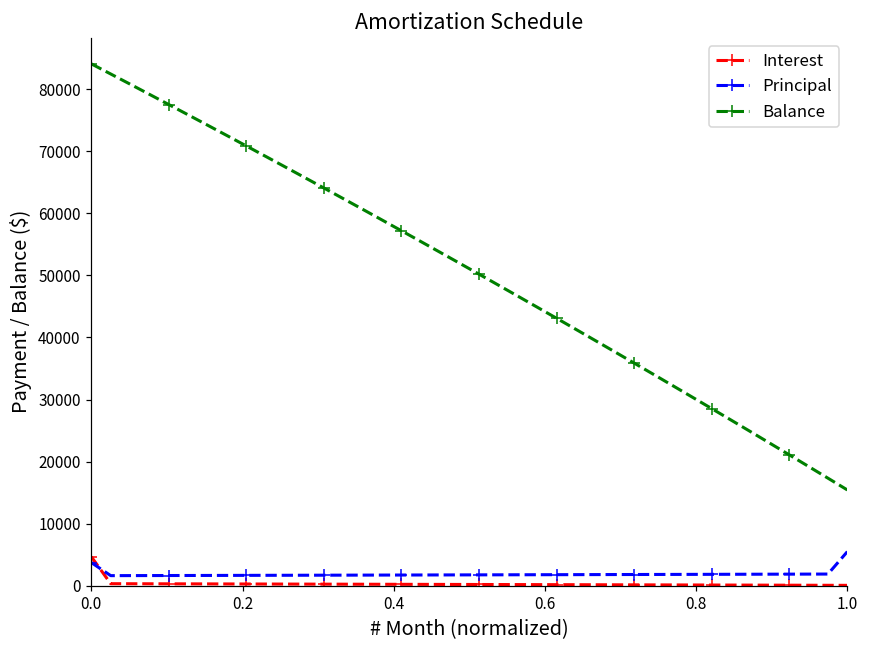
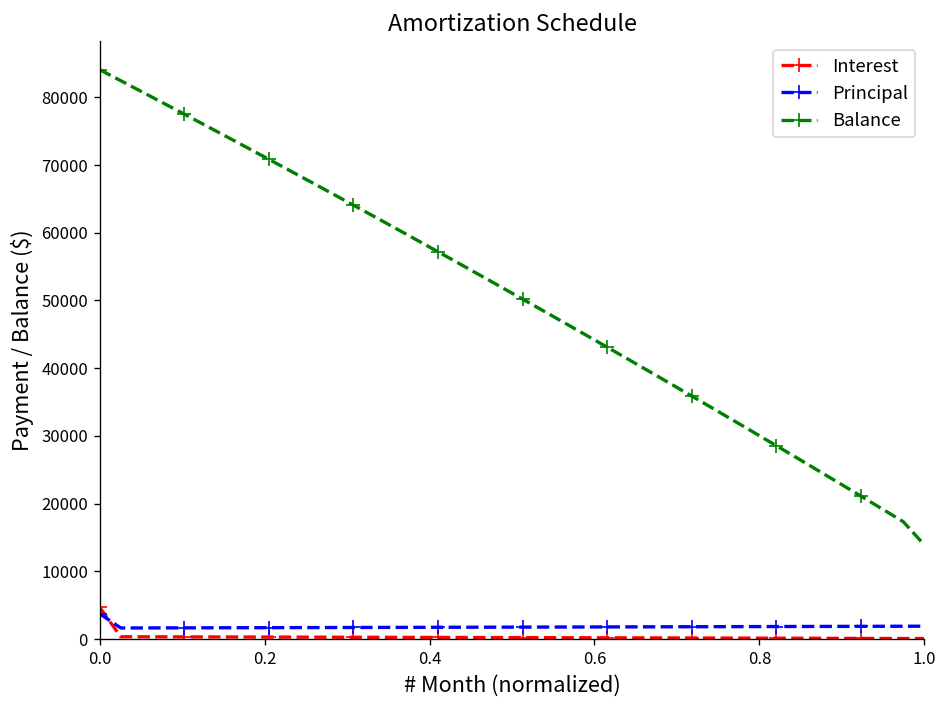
Principal, 1.0: 5000 -> 2000
Balance, 1.0: 15000 -> 14000
